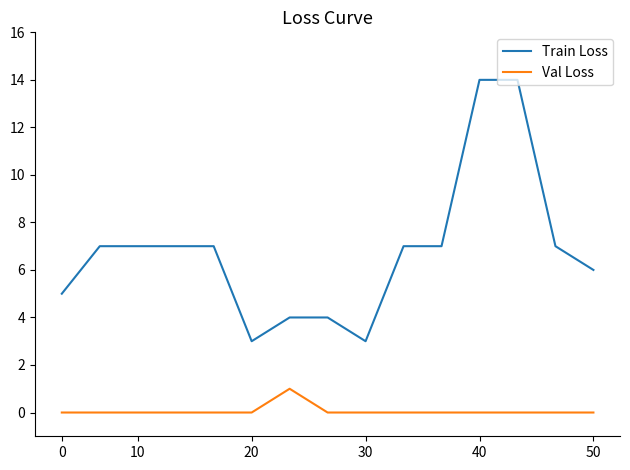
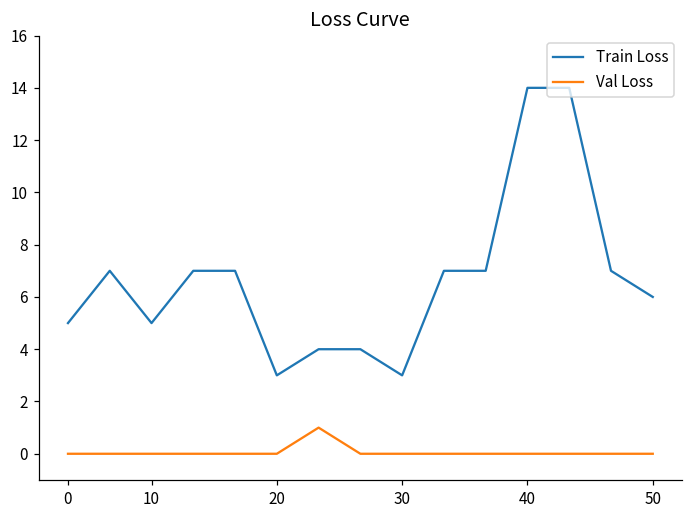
Train Loss, 10: 7 -> 5
